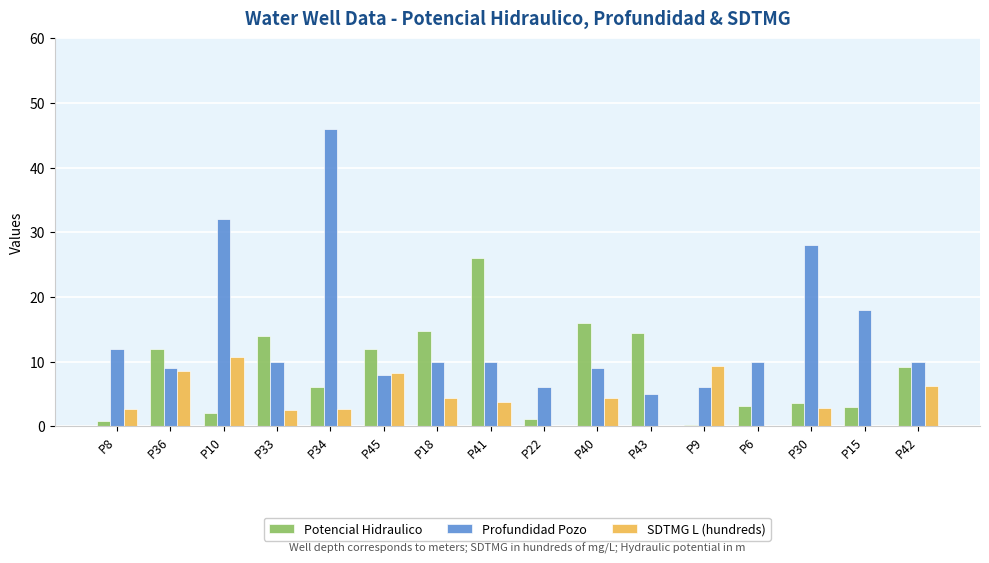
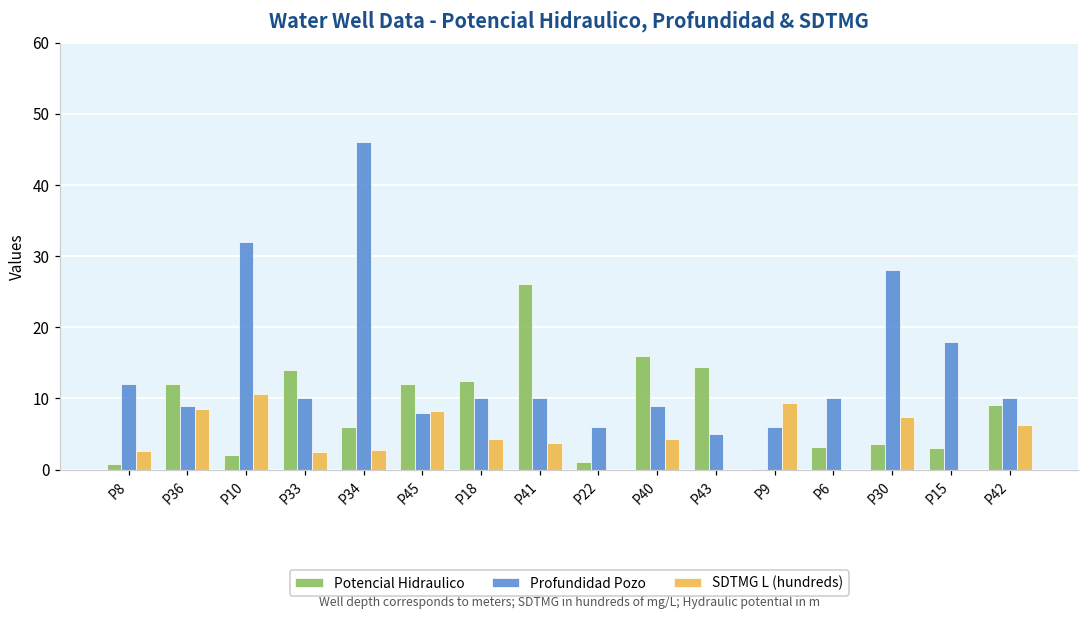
Potencial Hidraulico, P18: 15 -> 12
SDTMG L (hundreds), P30: 3 -> 7
